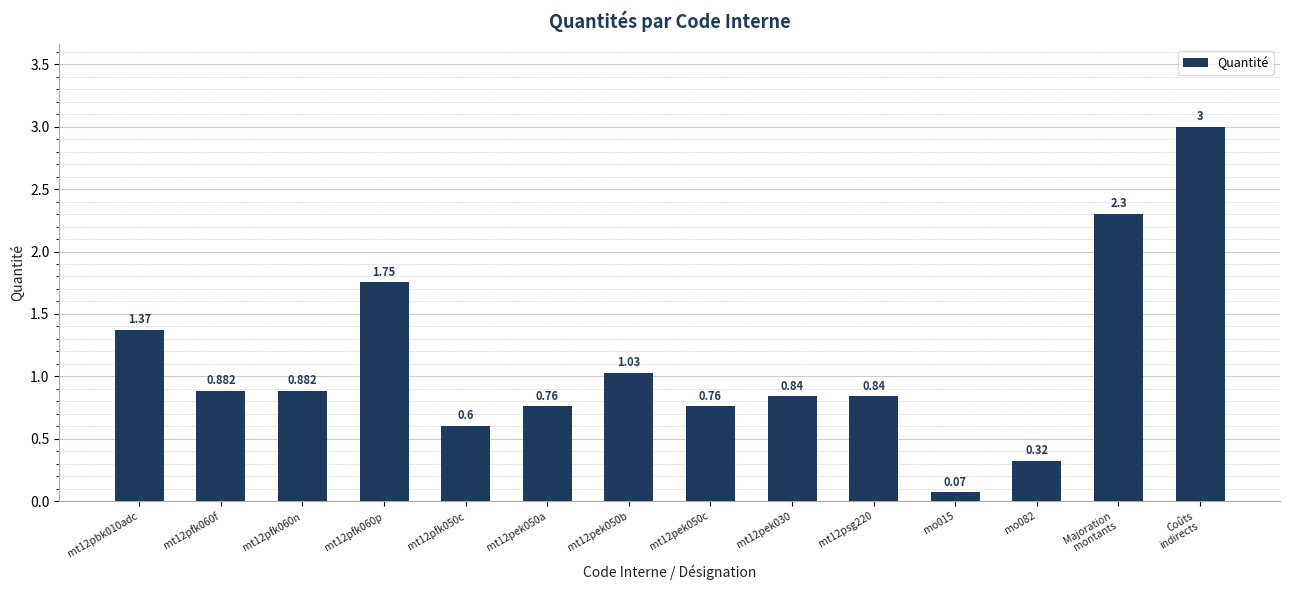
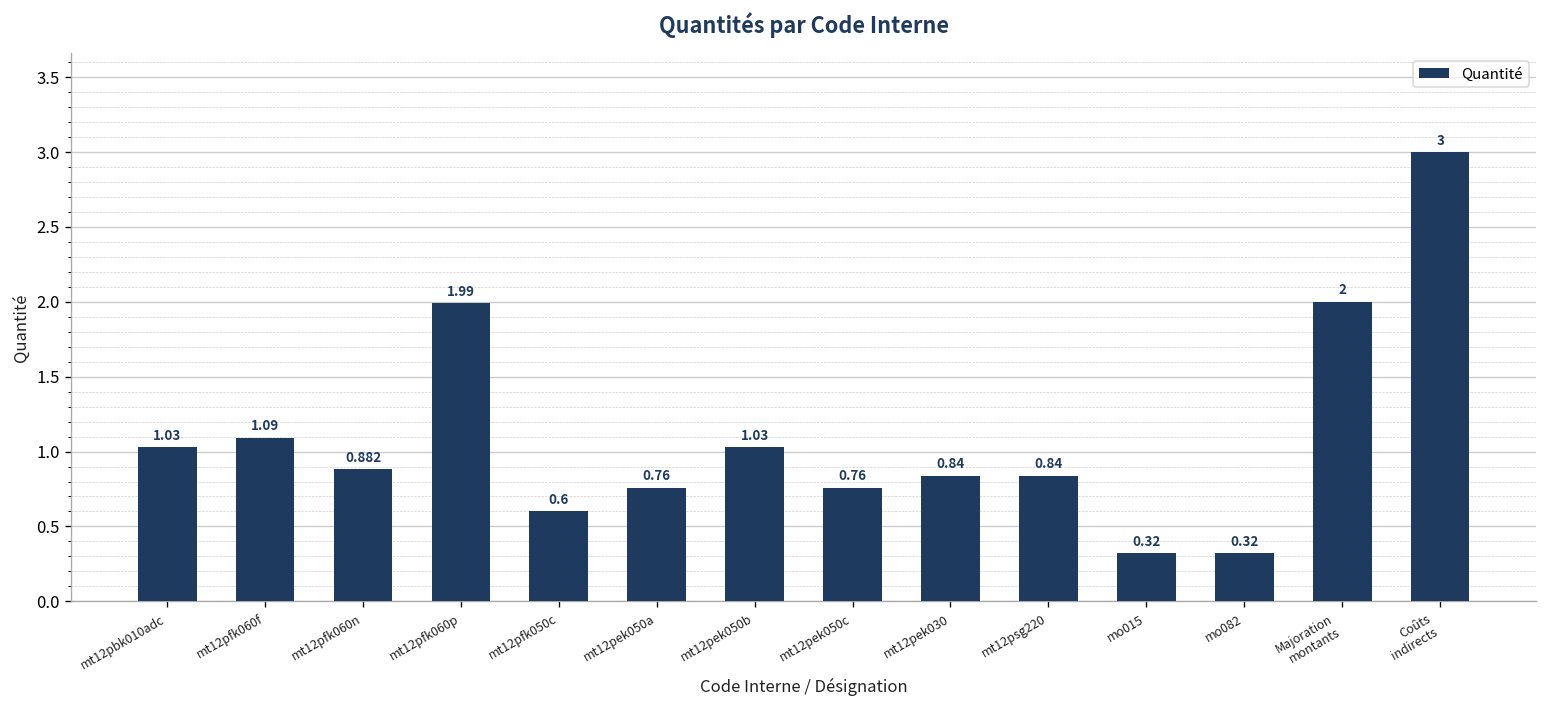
mt12pbk010adc: 1.37 -> 1.03
mt12pfk060f: 0.882 -> 1.09
mt12pfk060p: 1.75 -> 1.99
mo015: 0.07 -> 0.32
Majoration montants: 2.3 -> 2
